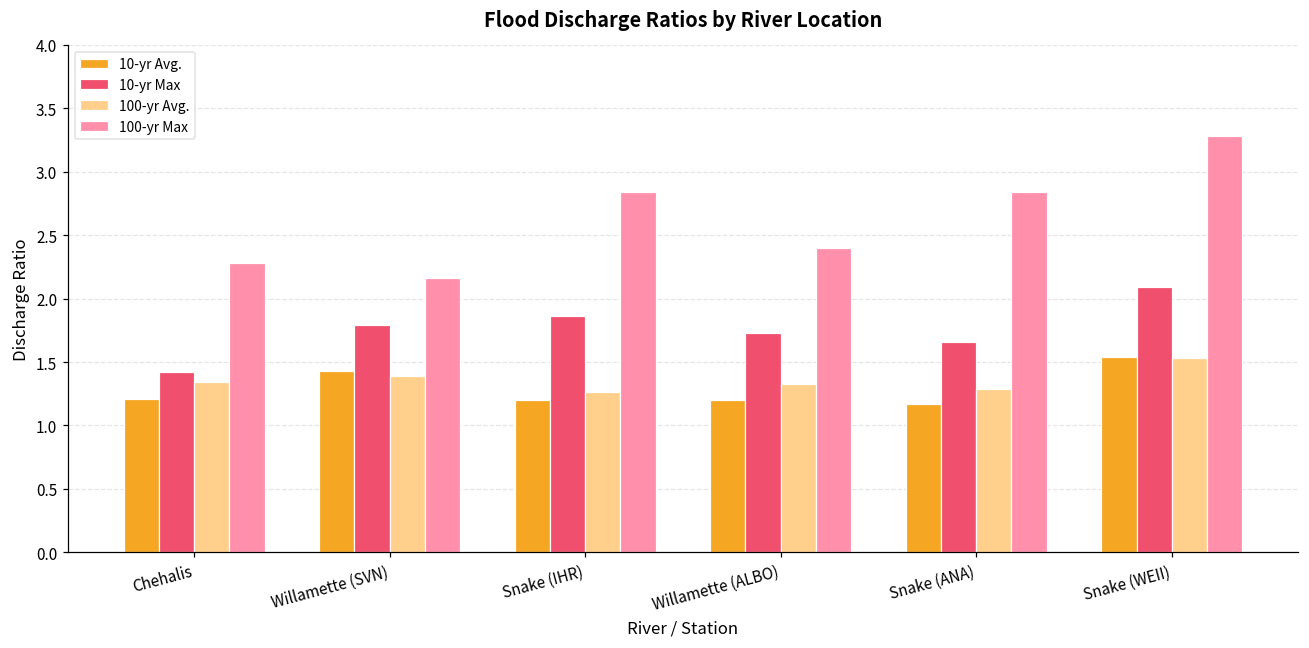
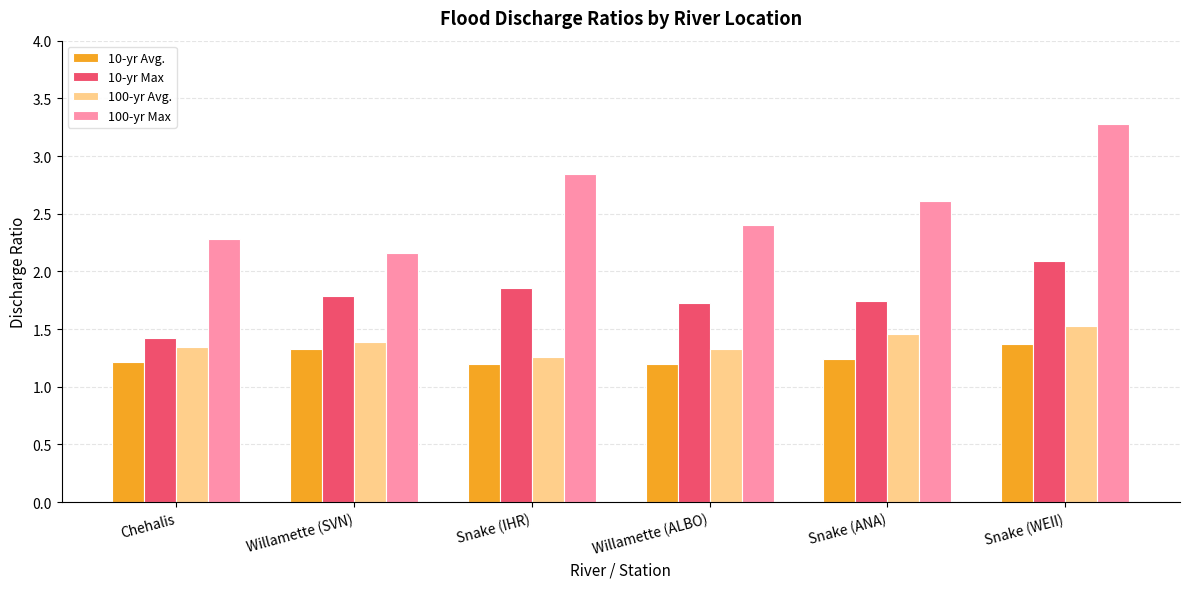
10-yr Avg., Willamette (SVN): 1.43 -> 1.33
10-yr Avg., Snake (ANA): 1.17 -> 1.24
10-yr Max, Snake (ANA): 1.66 -> 1.74
100-yr Avg., Snake (ANA): 1.29 -> 1.46
100-yr Max, Snake (ANA): 2.84 -> 2.61
10-yr Avg., Snake (WEII): 1.54 -> 1.37
